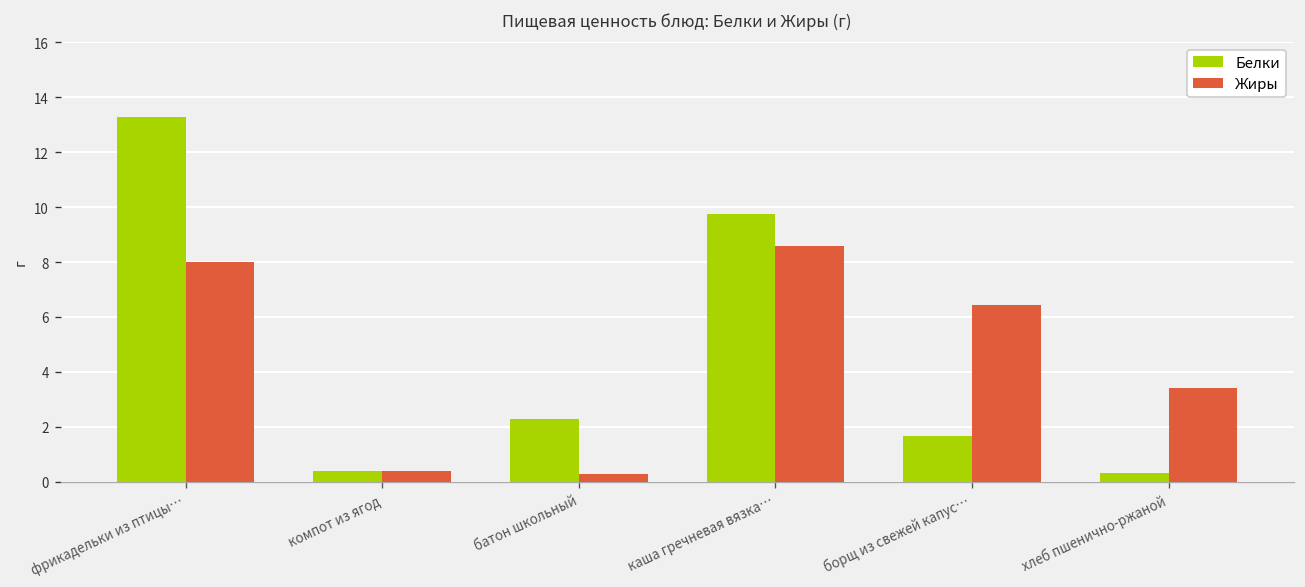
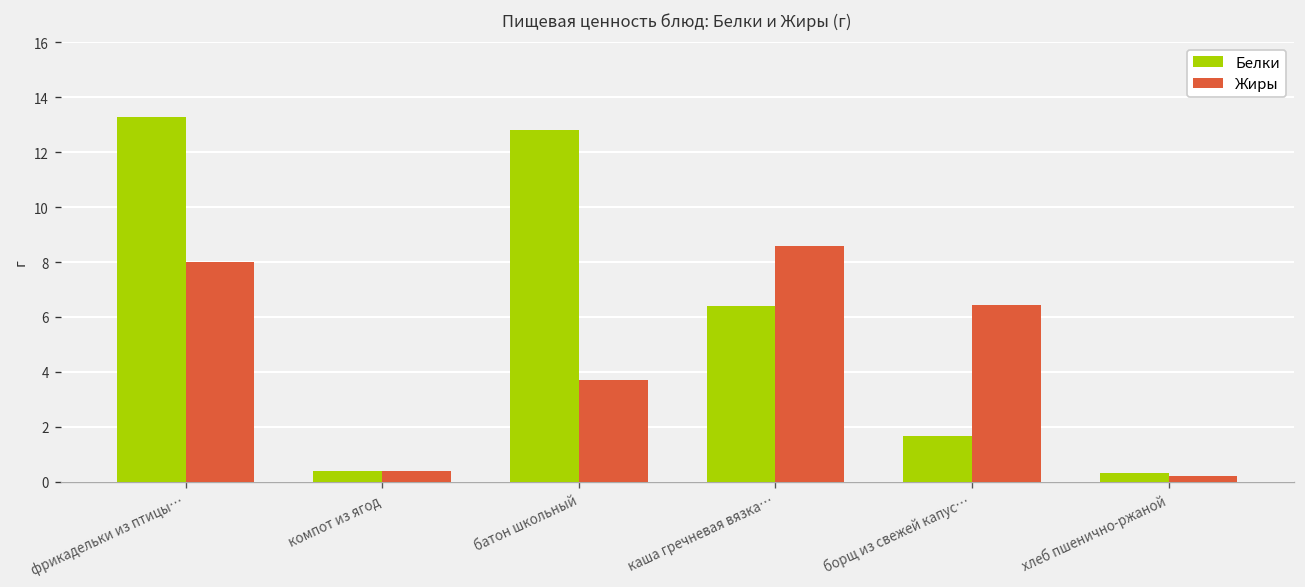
Белки, батон школьный: 2.3 -> 12.8
Жиры, батон школьный: 0.3 -> 3.7
Белки, каша гречневая вязка…: 9.7 -> 6.4
Жиры, хлеб пшенично-ржаной: 3.4 -> 0.2
